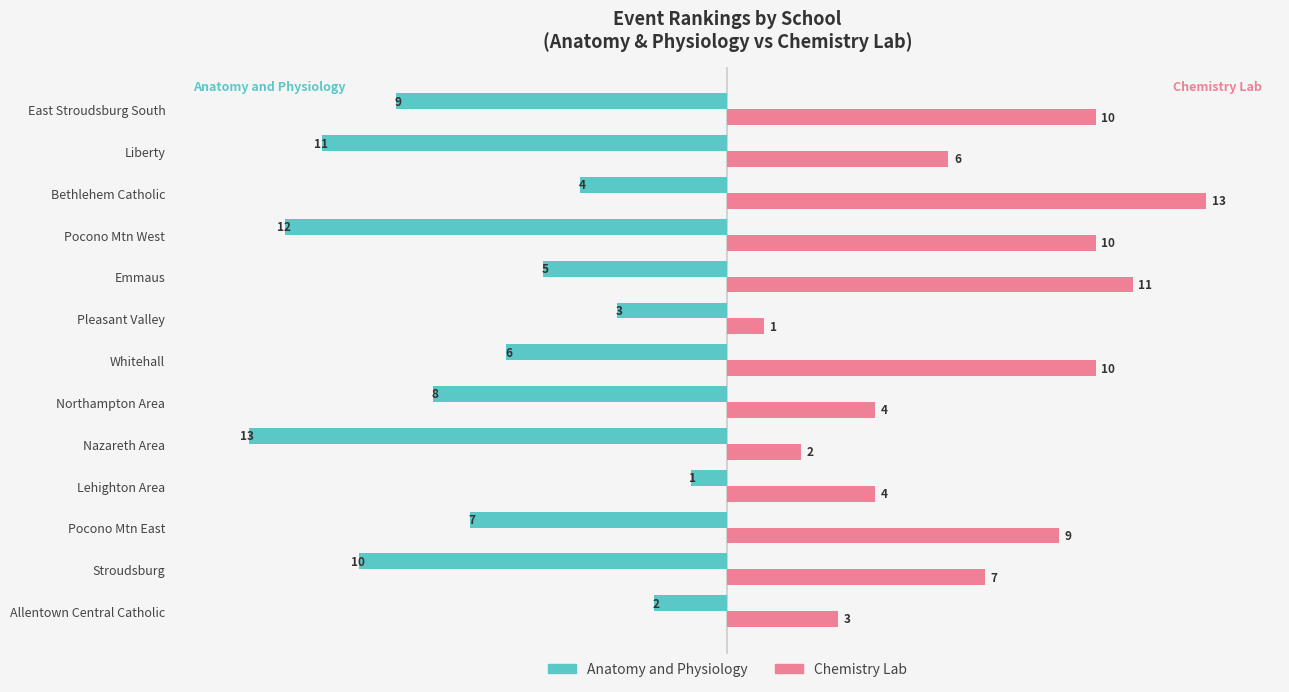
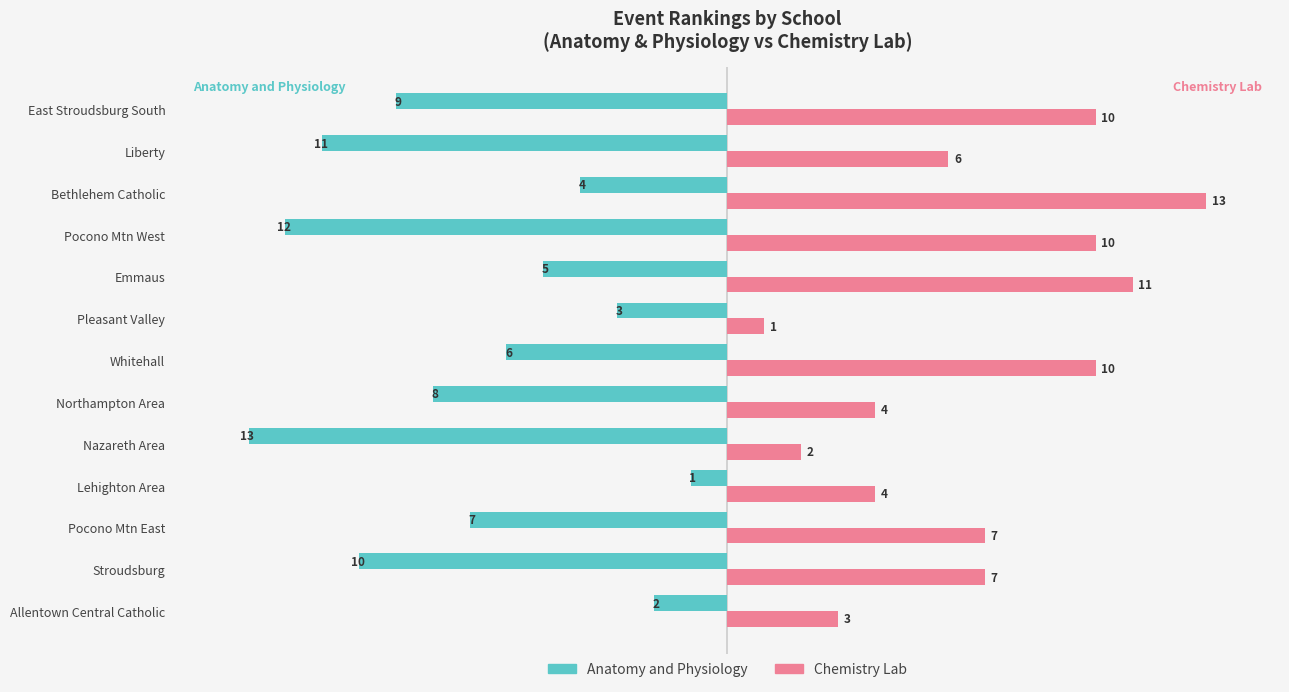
Chemistry Lab, Pocono Mtn East: 9 -> 7
